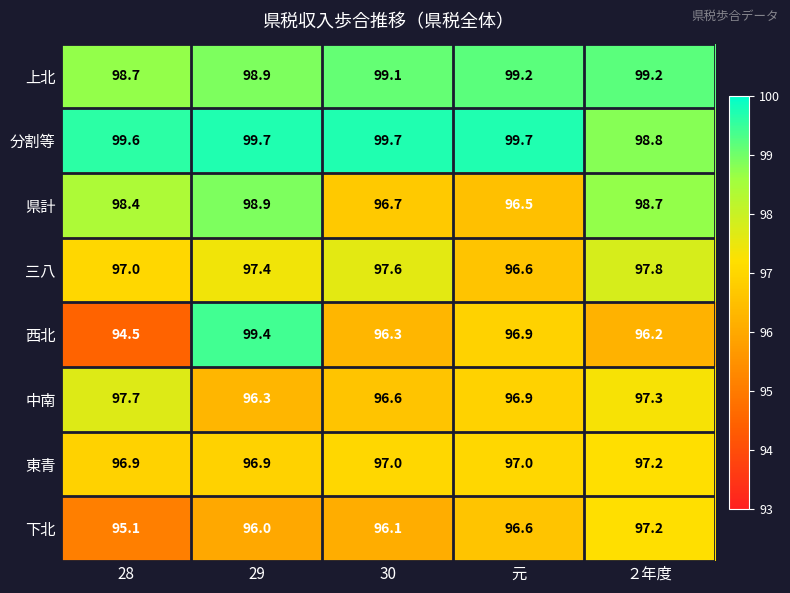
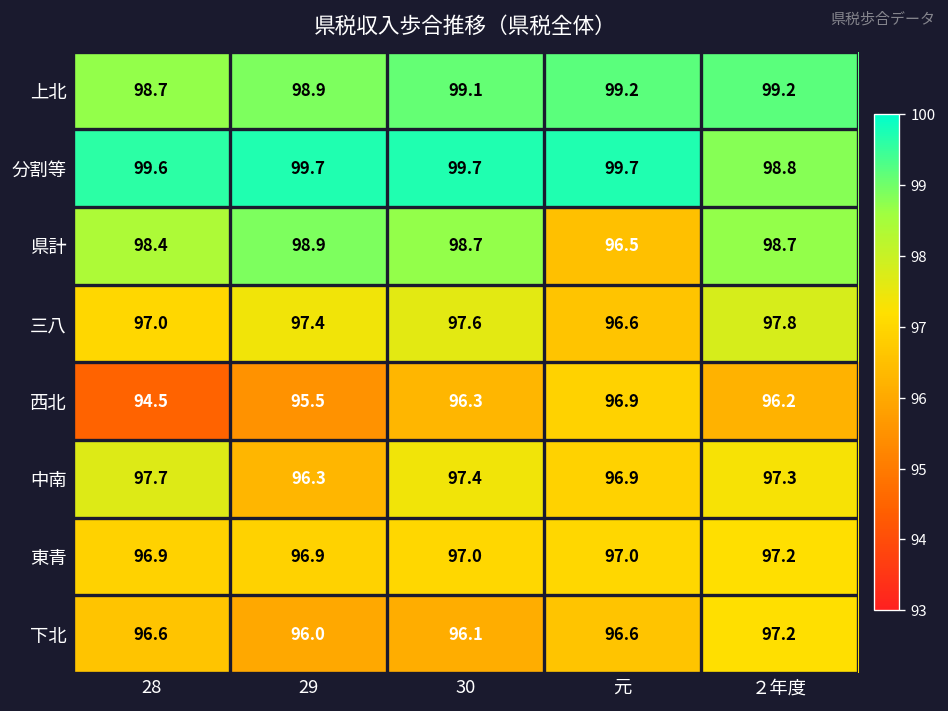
県計, 30: 96.7 -> 98.7
西北, 29: 99.4 -> 95.5
中南, 30: 96.6 -> 97.4
下北, 28: 95.1 -> 96.6
